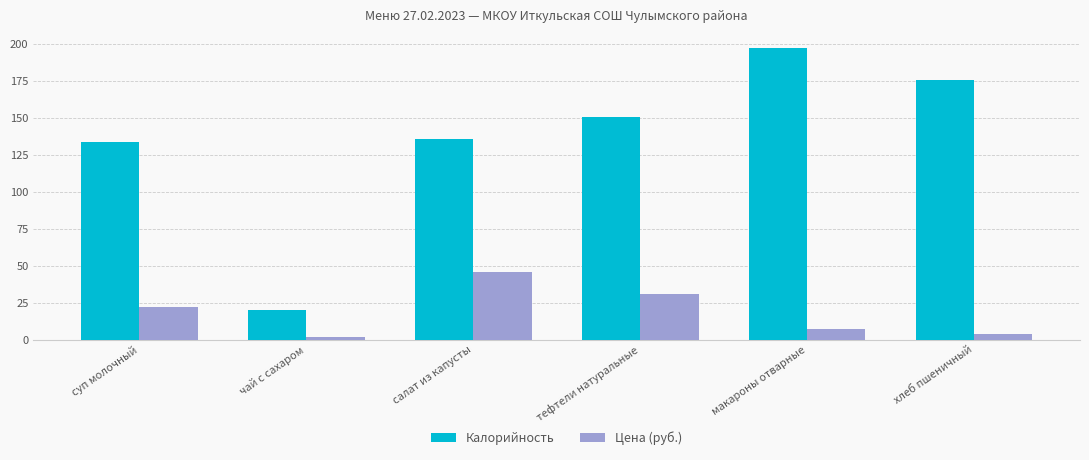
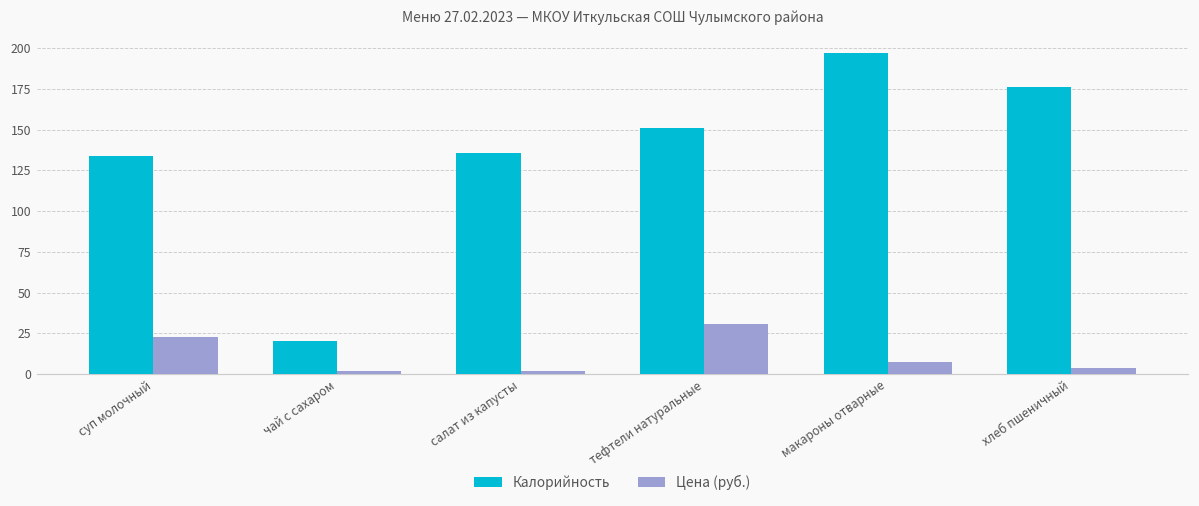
Цена (руб.), салат из капусты: 46 -> 2
